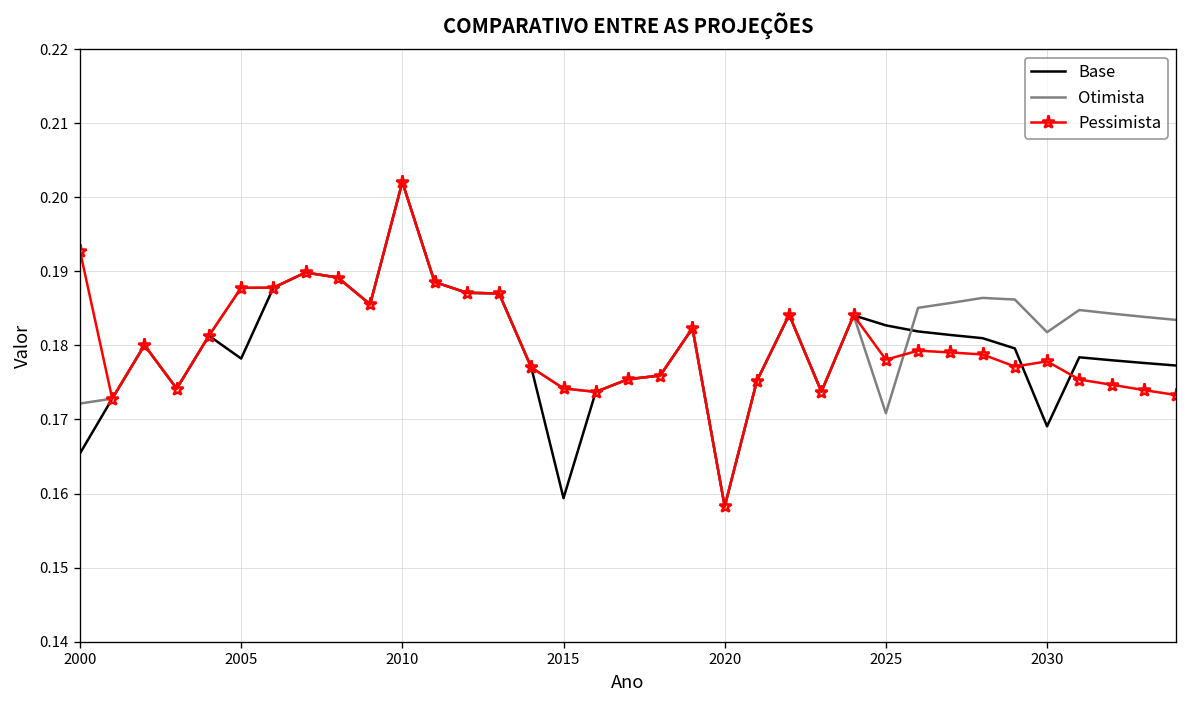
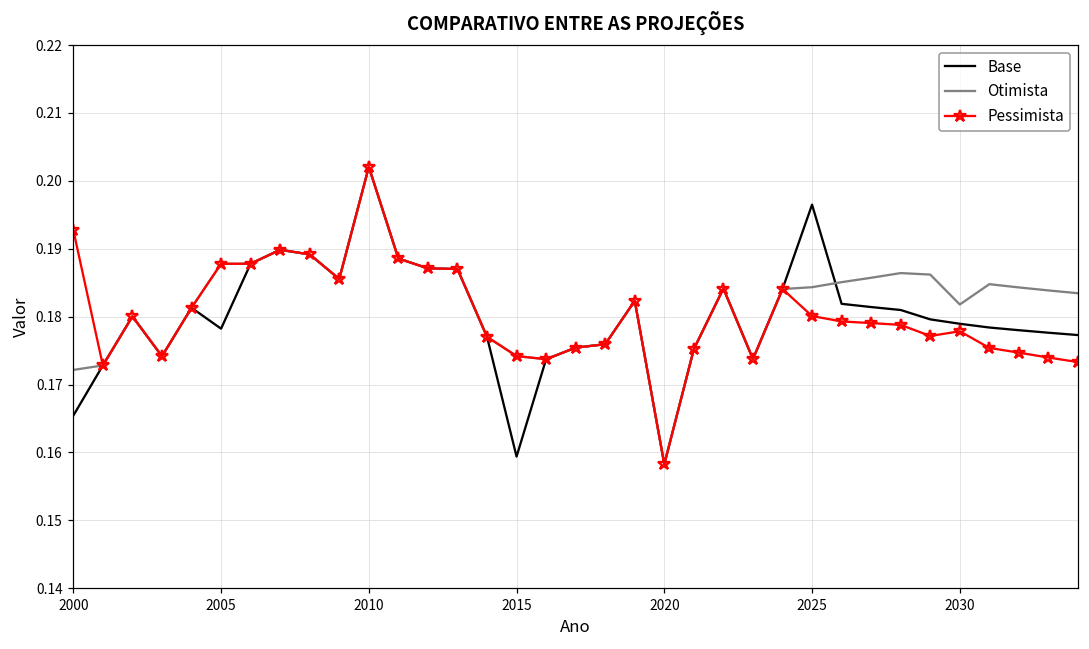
Base, 2025: 0.183 -> 0.196
Otimista, 2025: 0.171 -> 0.184
Pessimista, 2025: 0.178 -> 0.180
Base, 2030: 0.169 -> 0.179
